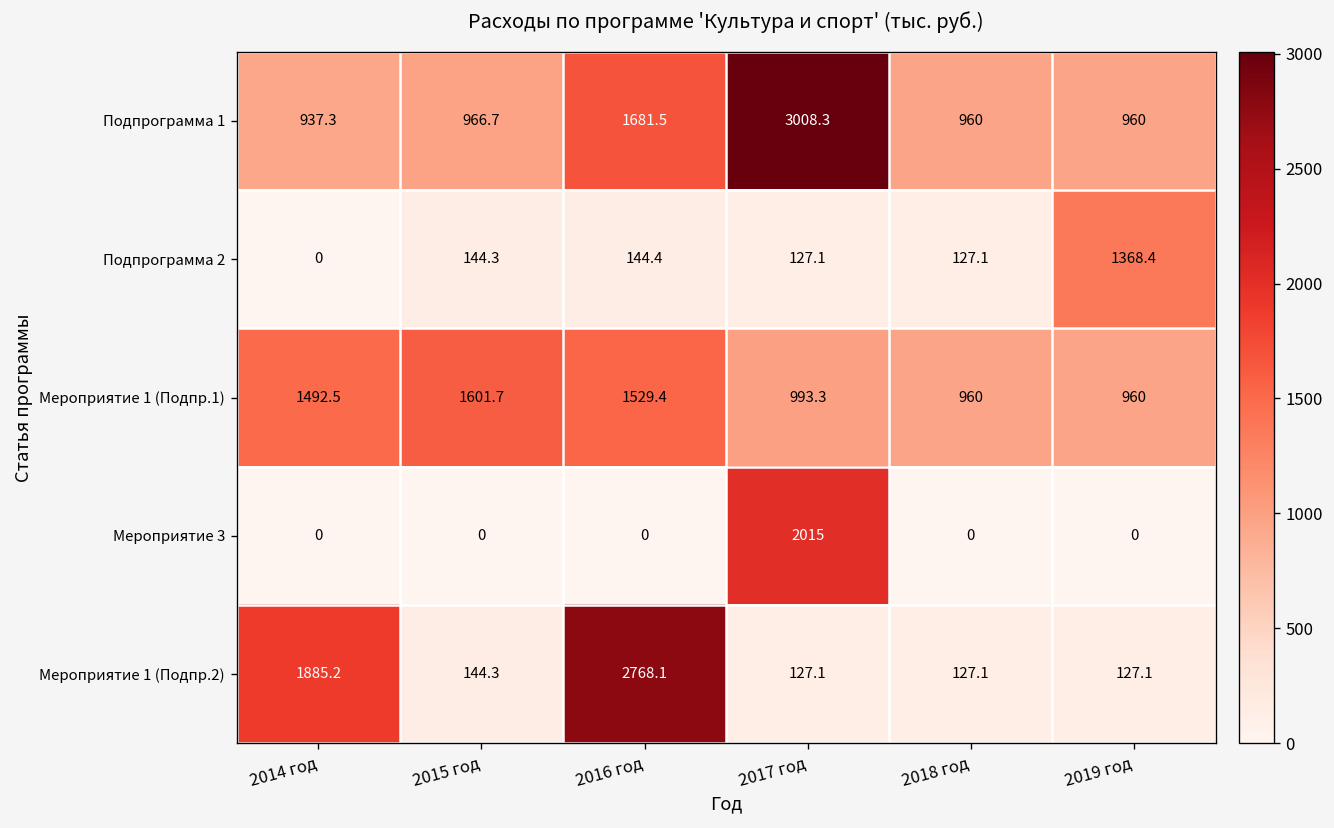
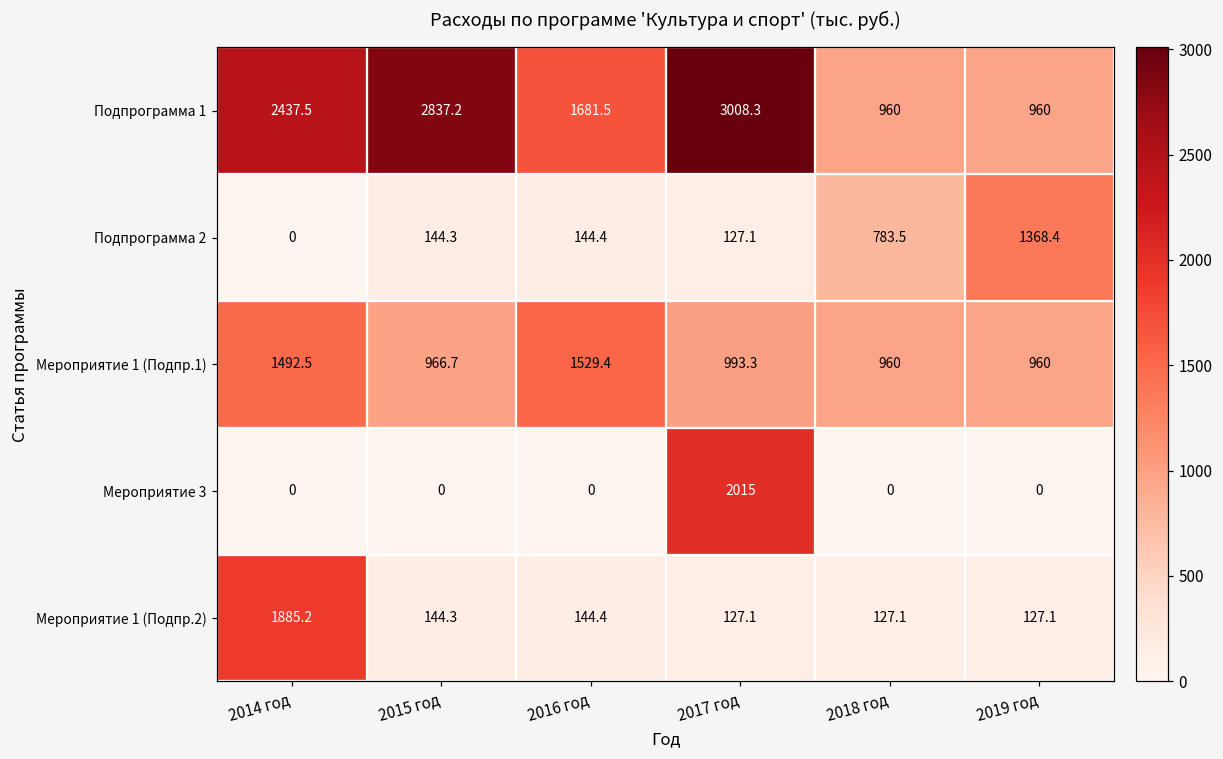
Подпрограмма 1, 2014 год: 937.3 -> 2437.5
Подпрограмма 1, 2015 год: 966.7 -> 2837.2
Подпрограмма 2, 2018 год: 127.1 -> 783.5
Мероприятие 1 (Подпр.1), 2015 год: 1601.7 -> 966.7
Мероприятие 1 (Подпр.2), 2016 год: 2768.1 -> 144.4
